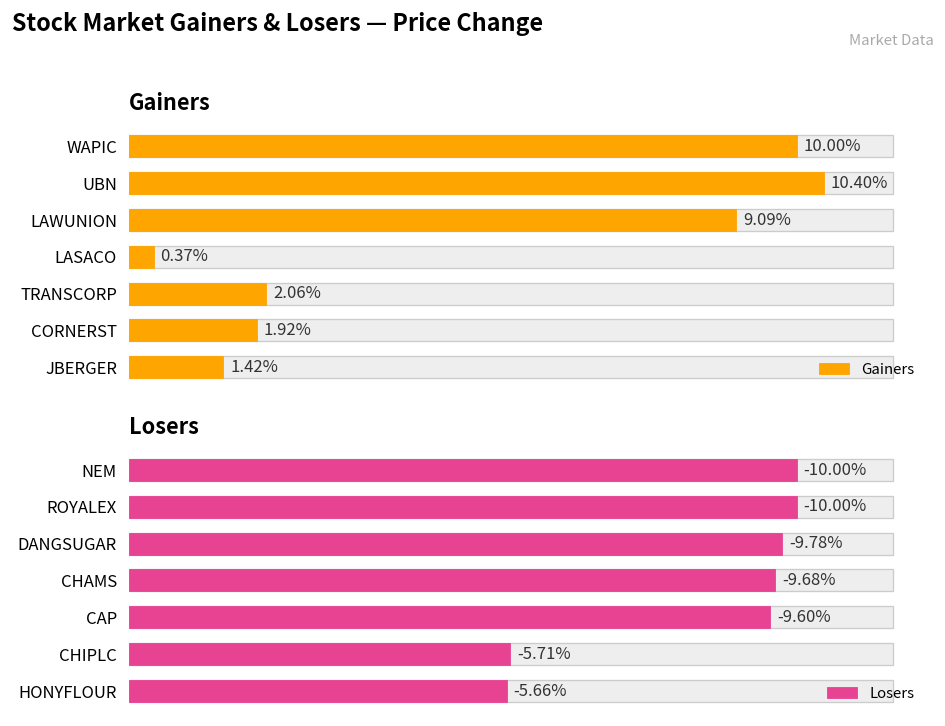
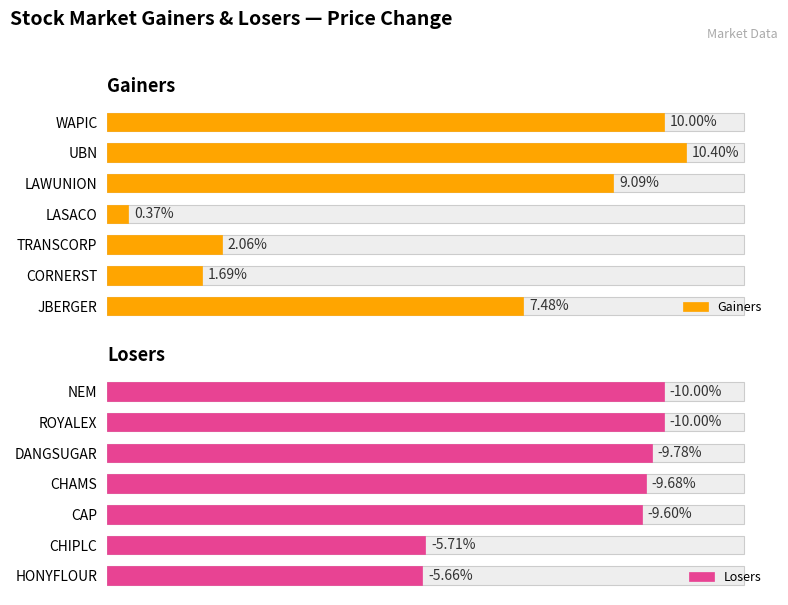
Gainers, Gainers, CORNERST: 1.92% -> 1.69%
Gainers, Gainers, JBERGER: 1.42% -> 7.48%
